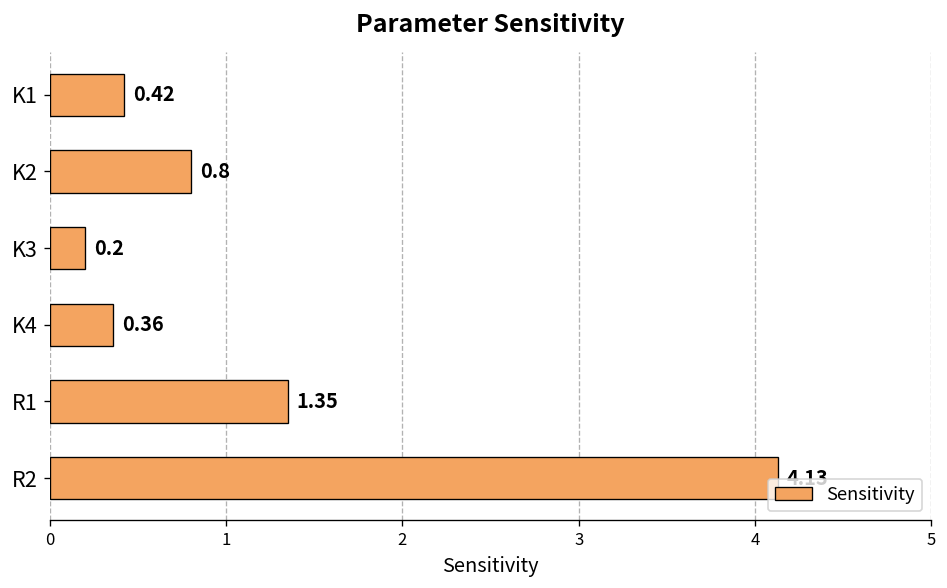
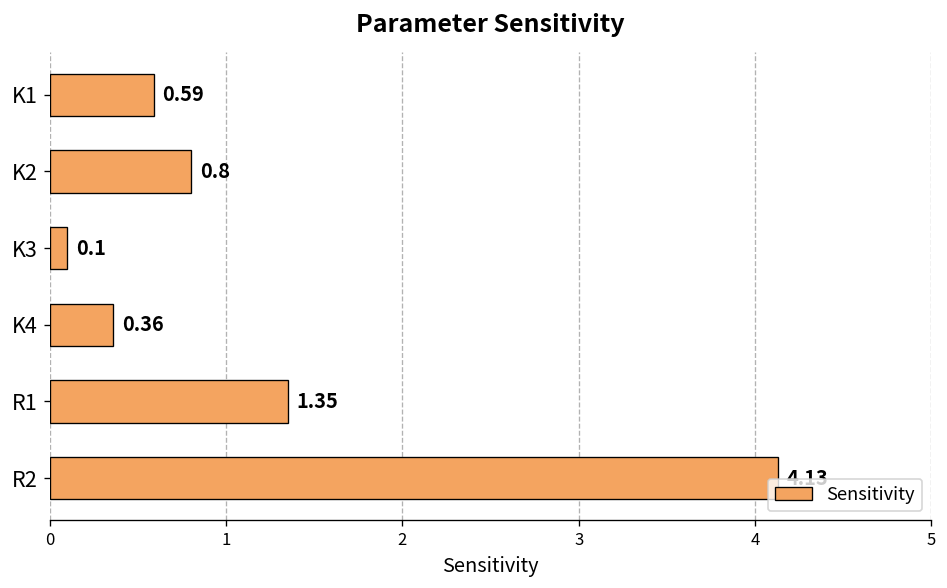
K1: 0.42 -> 0.59
K3: 0.2 -> 0.1
